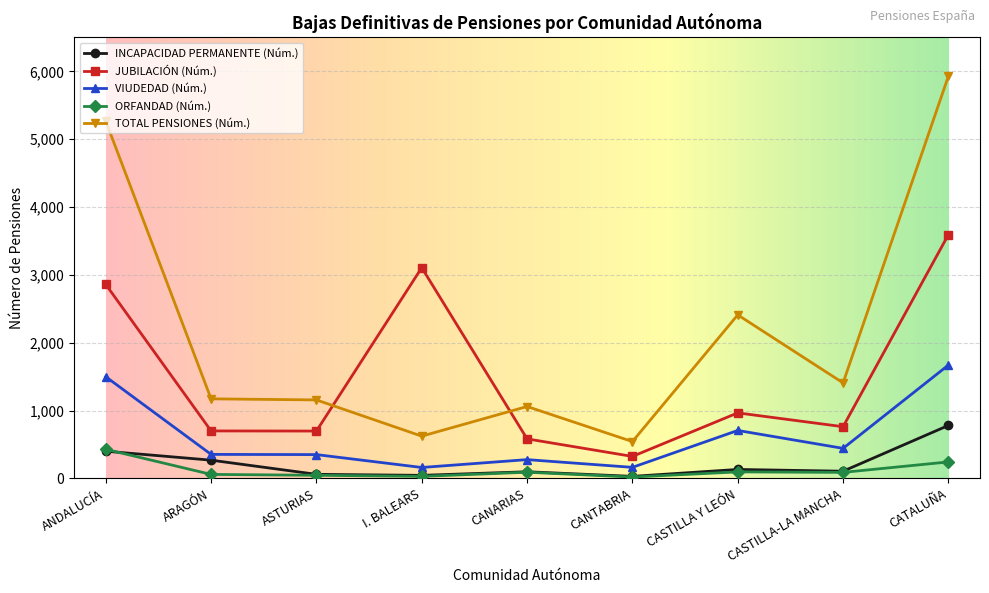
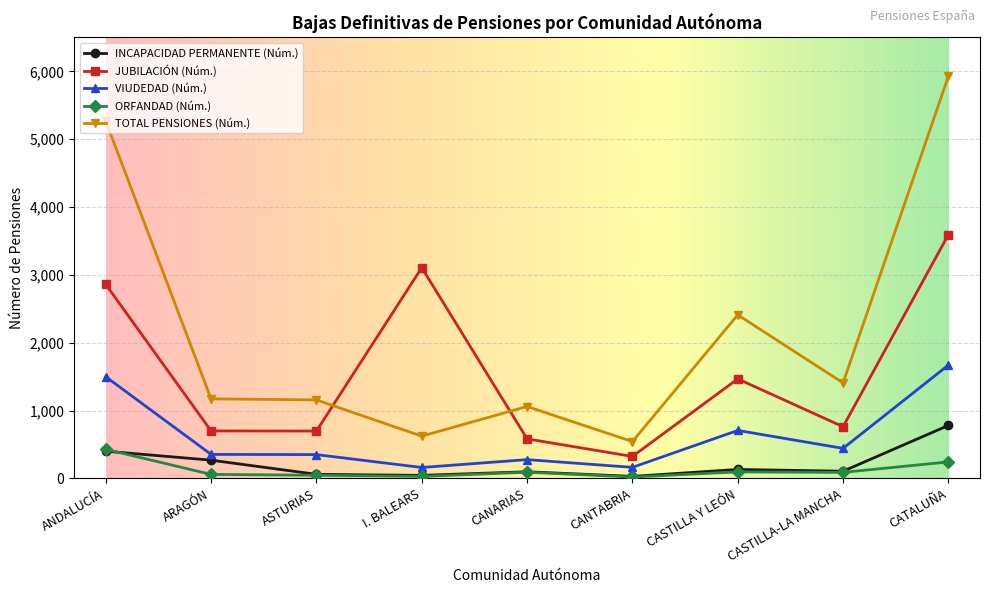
JUBILACIÓN (Núm.), CASTILLA Y LEÓN: 1,000 -> 1,500
